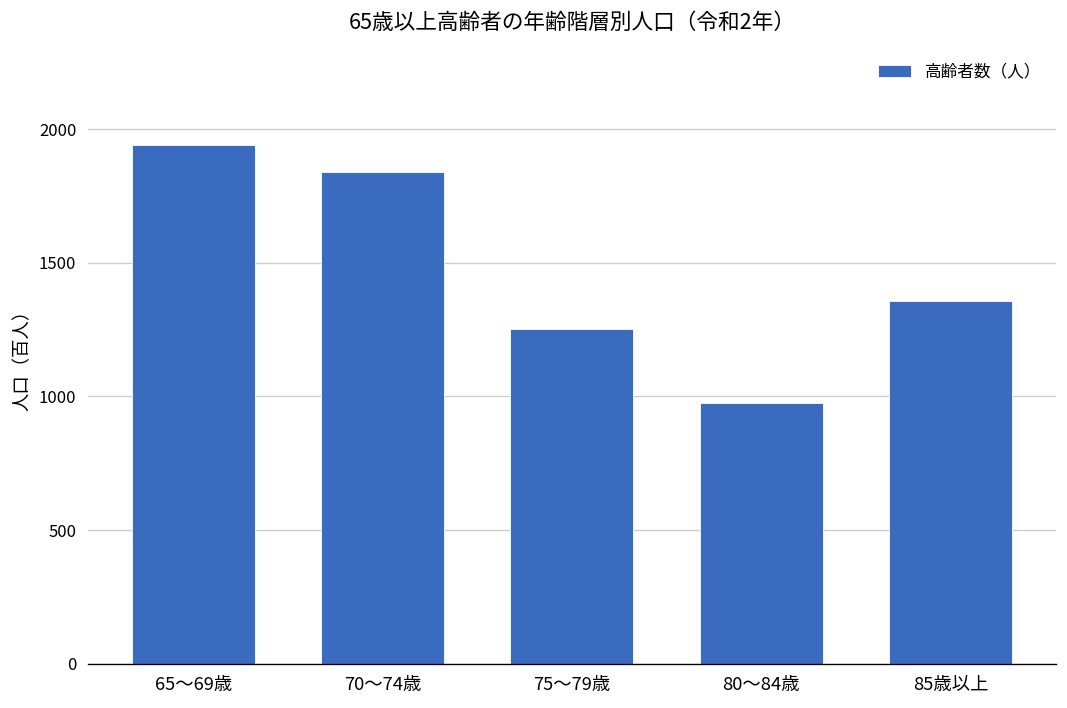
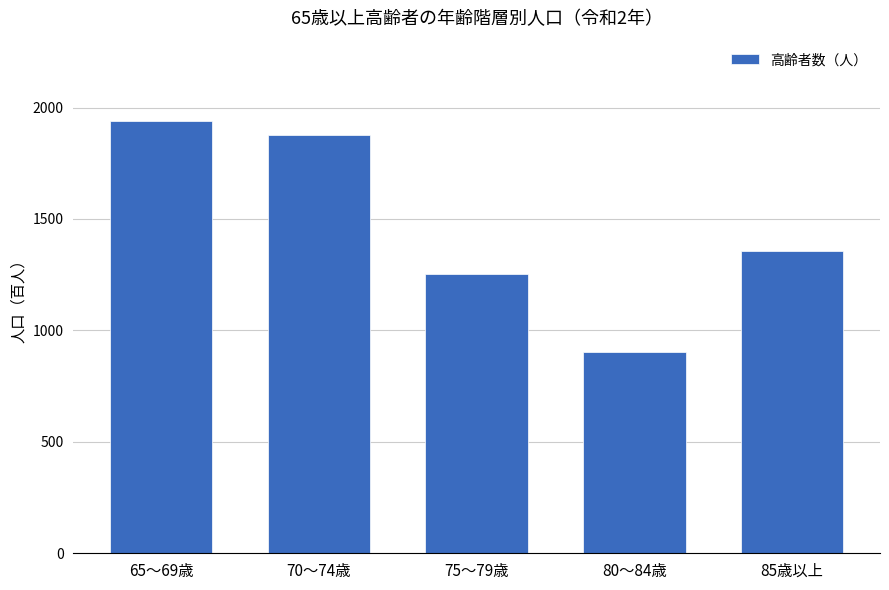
70～74歳: 1840 -> 1880
80～84歳: 980 -> 900
